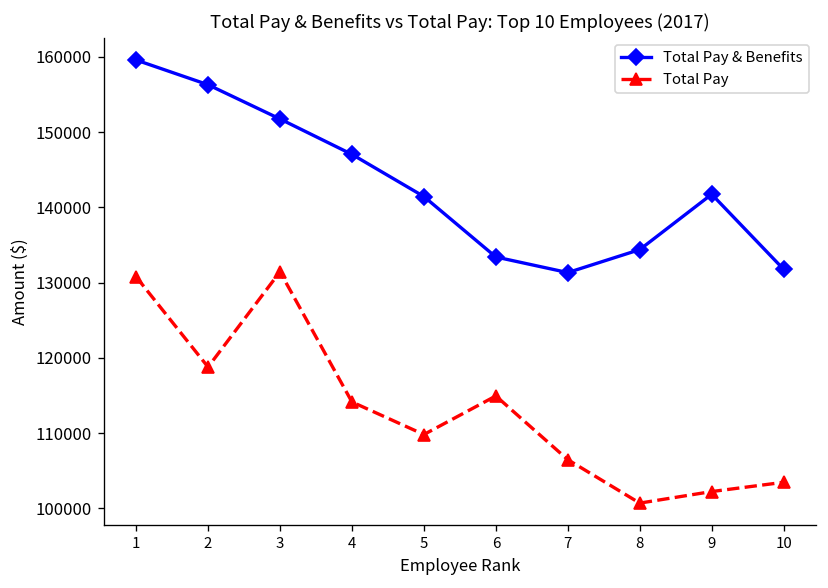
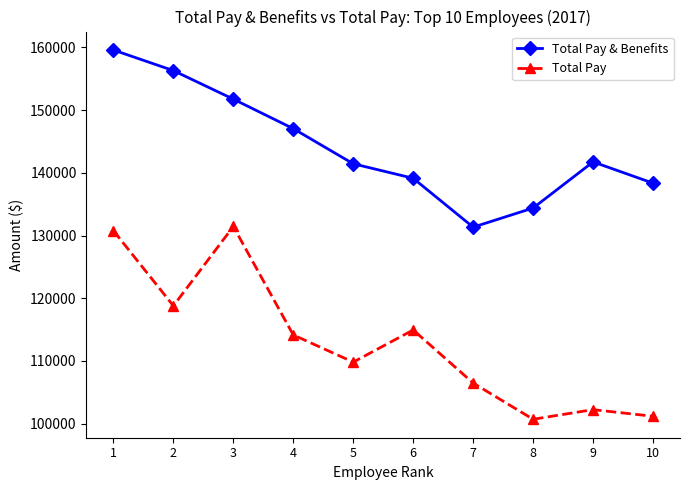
Total Pay & Benefits, 6: 133000 -> 139000
Total Pay & Benefits, 10: 132000 -> 138000
Total Pay, 10: 103000 -> 101000
